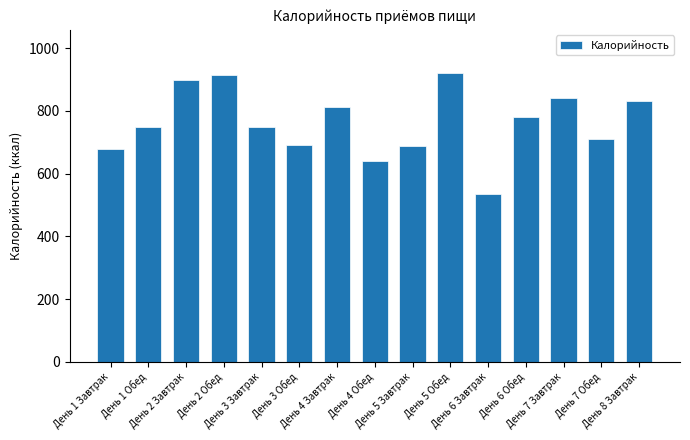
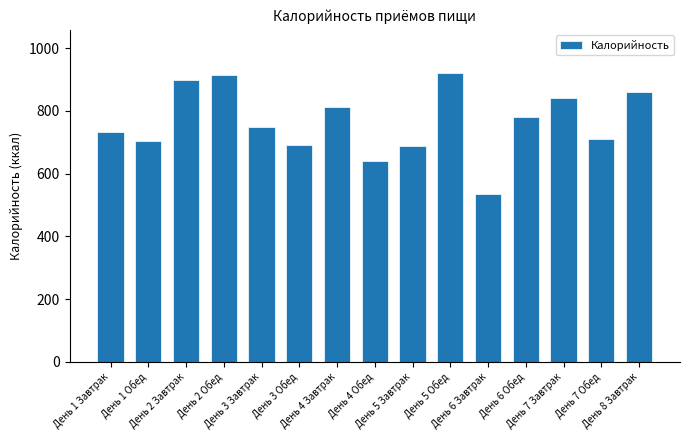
День 1 Завтрак: 680 -> 730
День 1 Обед: 750 -> 700
День 8 Завтрак: 830 -> 860
